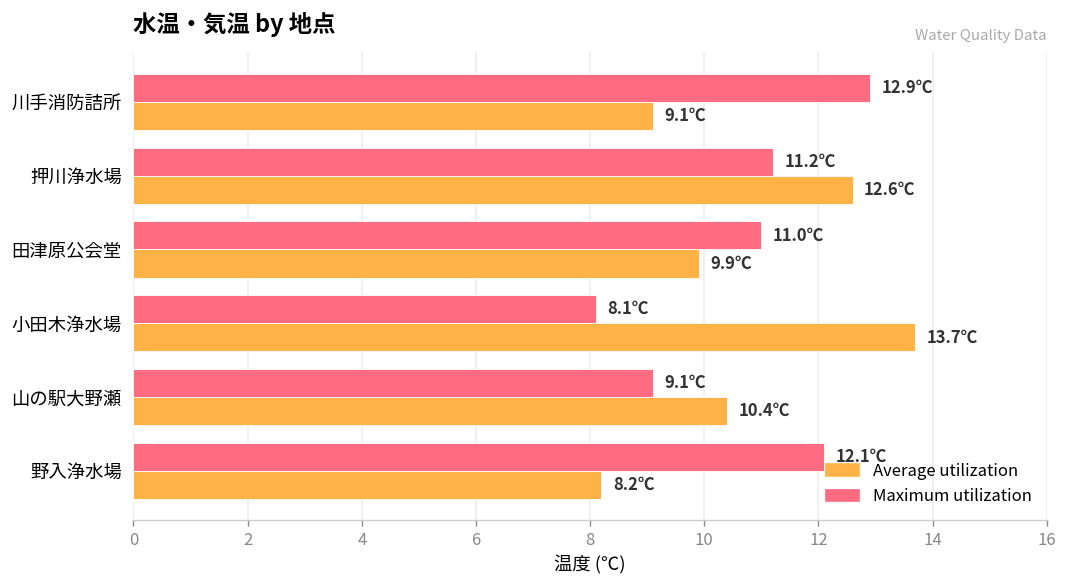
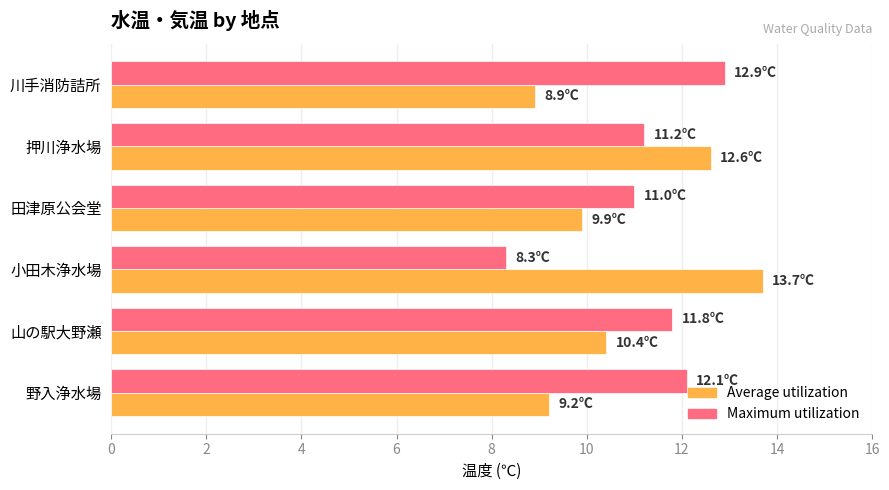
Average utilization, 川手消防詰所: 9.1℃ -> 8.9℃
Maximum utilization, 小田木浄水場: 8.1℃ -> 8.3℃
Maximum utilization, 山の駅大野瀬: 9.1℃ -> 11.8℃
Average utilization, 野入浄水場: 8.2℃ -> 9.2℃
